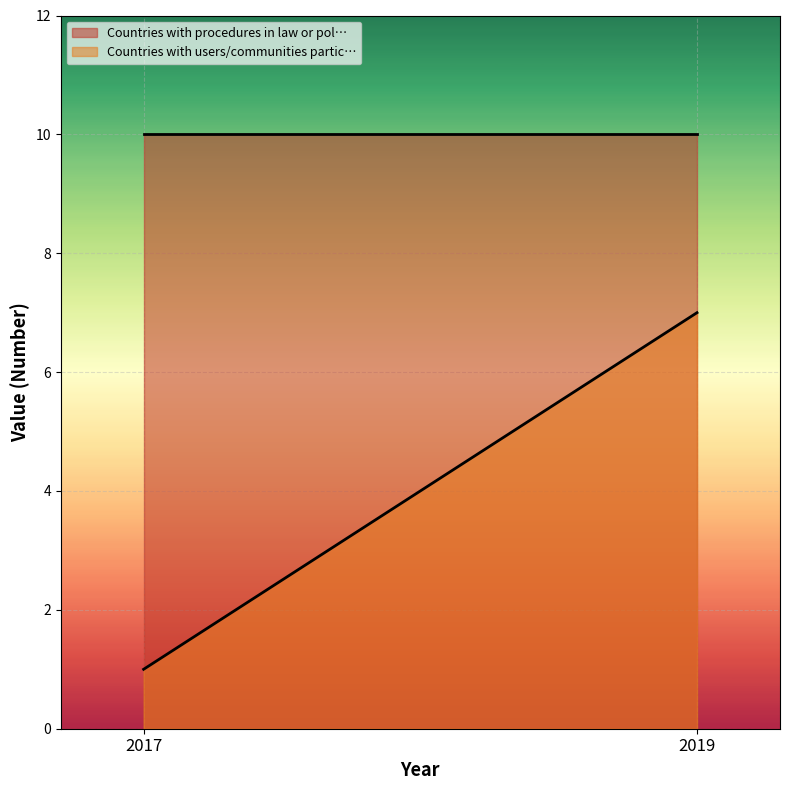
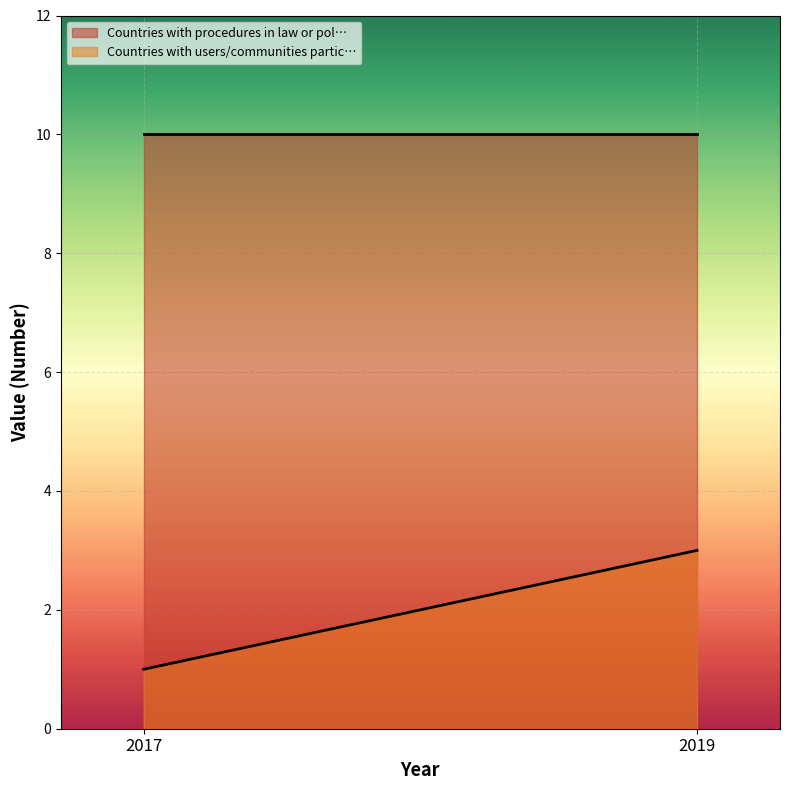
Countries with users/communities partic…, 2019: 7 -> 3
